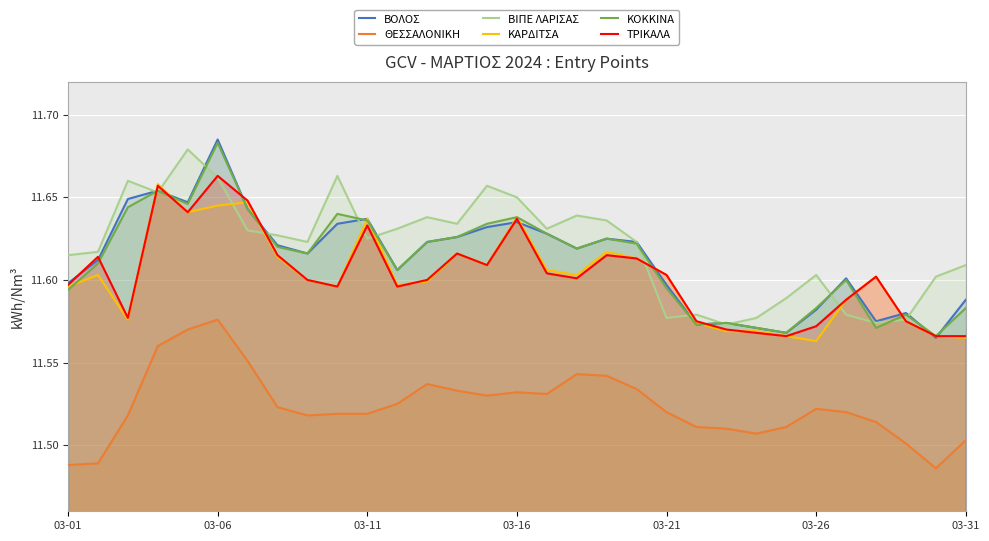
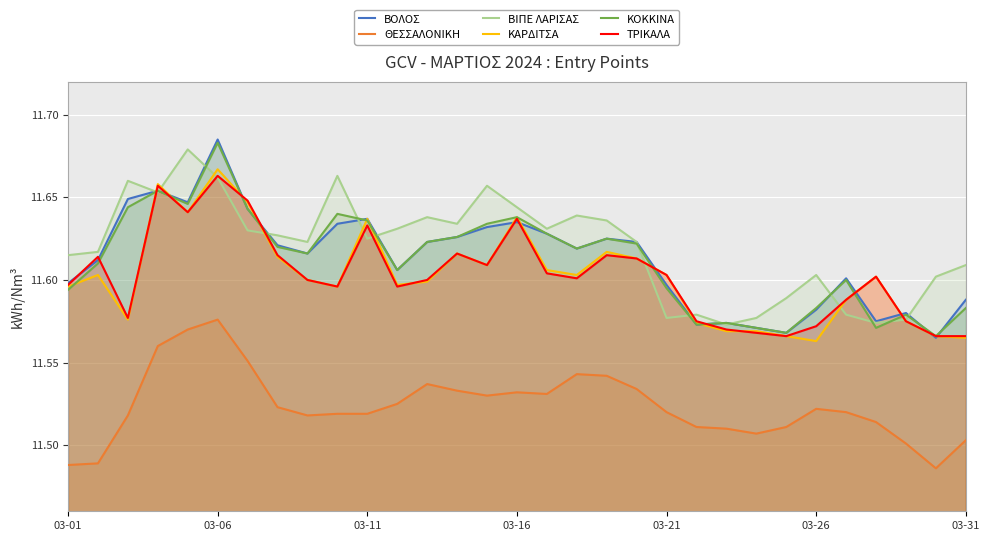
ΚΑΡΔΙΤΣΑ, 03-06: 11.645 -> 11.667
ΒΙΠΕ ΛΑΡΙΣΑΣ, 03-16: 11.650 -> 11.644
